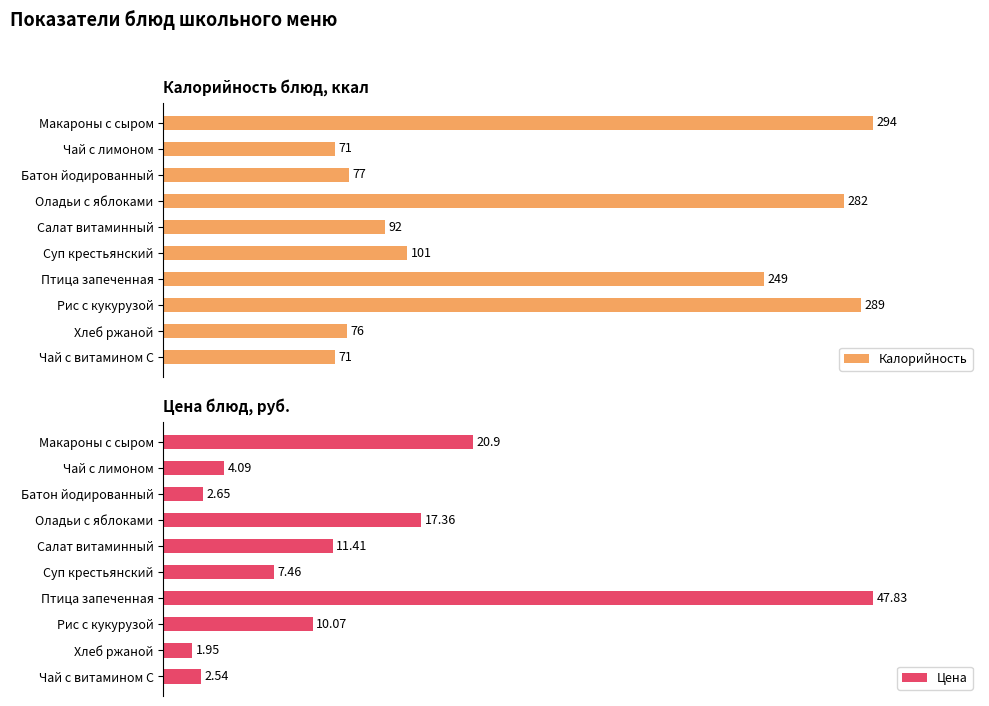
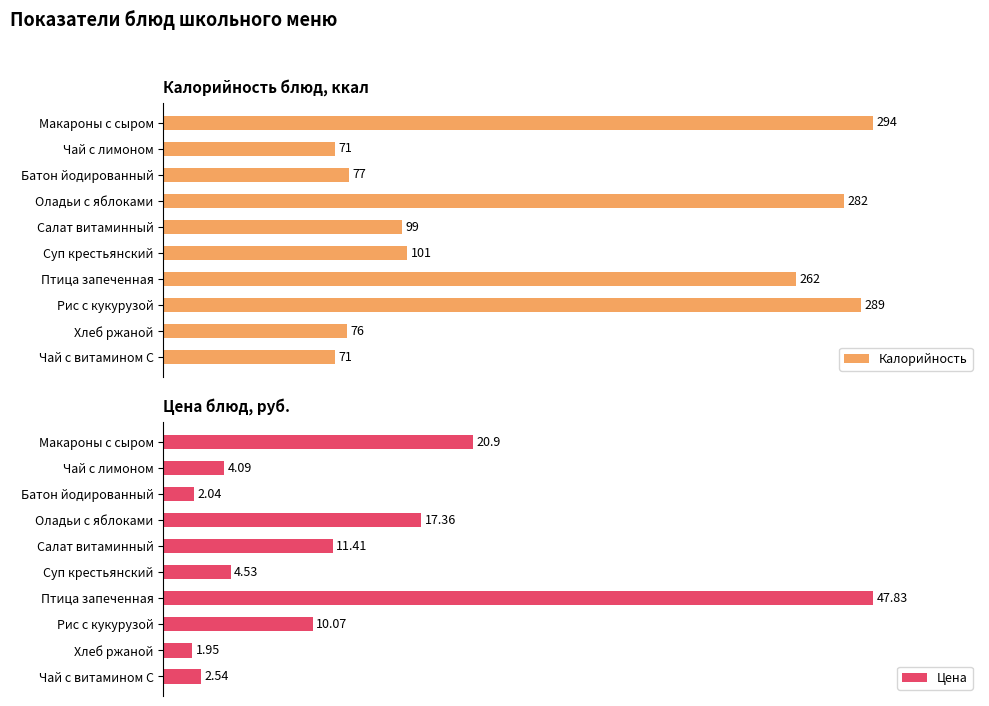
Калорийность блюд, ккал, Салат витаминный: 92 -> 99
Калорийность блюд, ккал, Птица запеченная: 249 -> 262
Цена блюд, руб., Батон йодированный: 2.65 -> 2.04
Цена блюд, руб., Суп крестьянский: 7.46 -> 4.53
